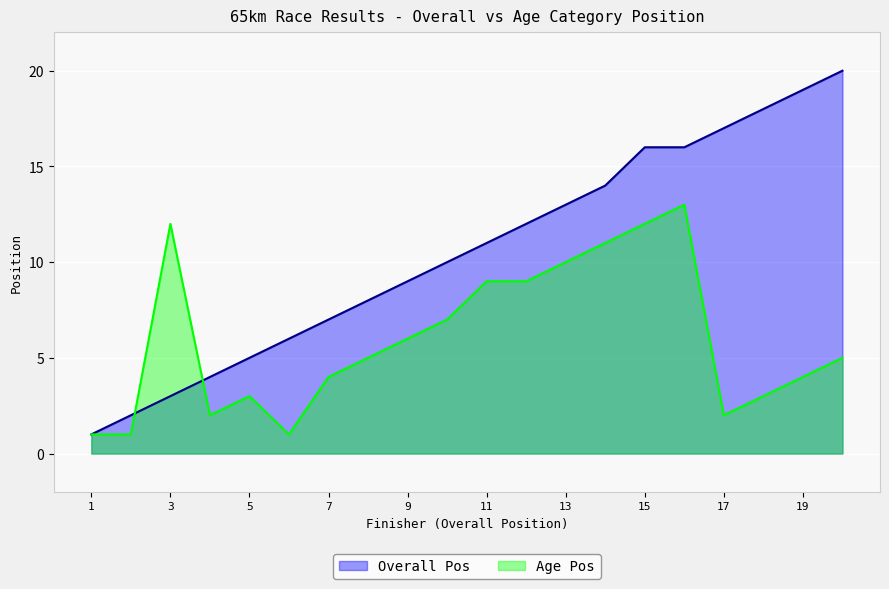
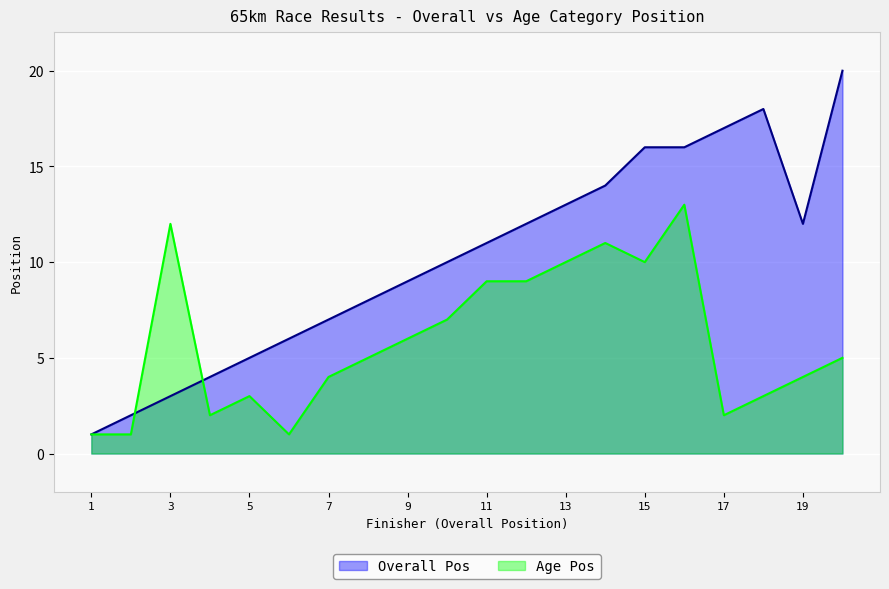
Age Pos, 15: 12 -> 10
Overall Pos, 19: 19 -> 12
